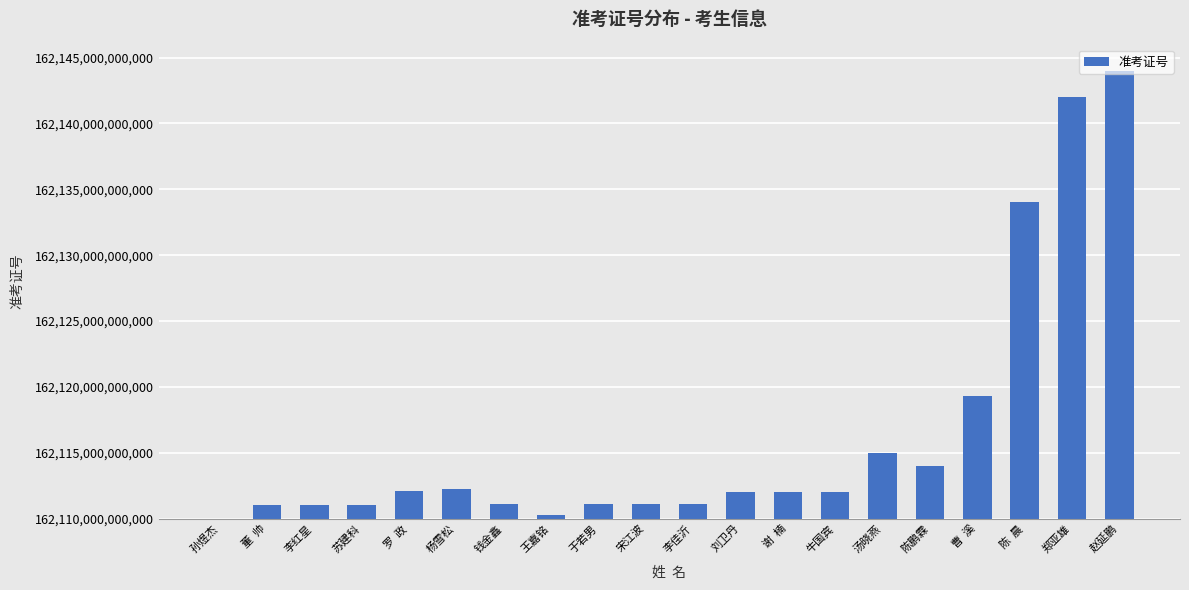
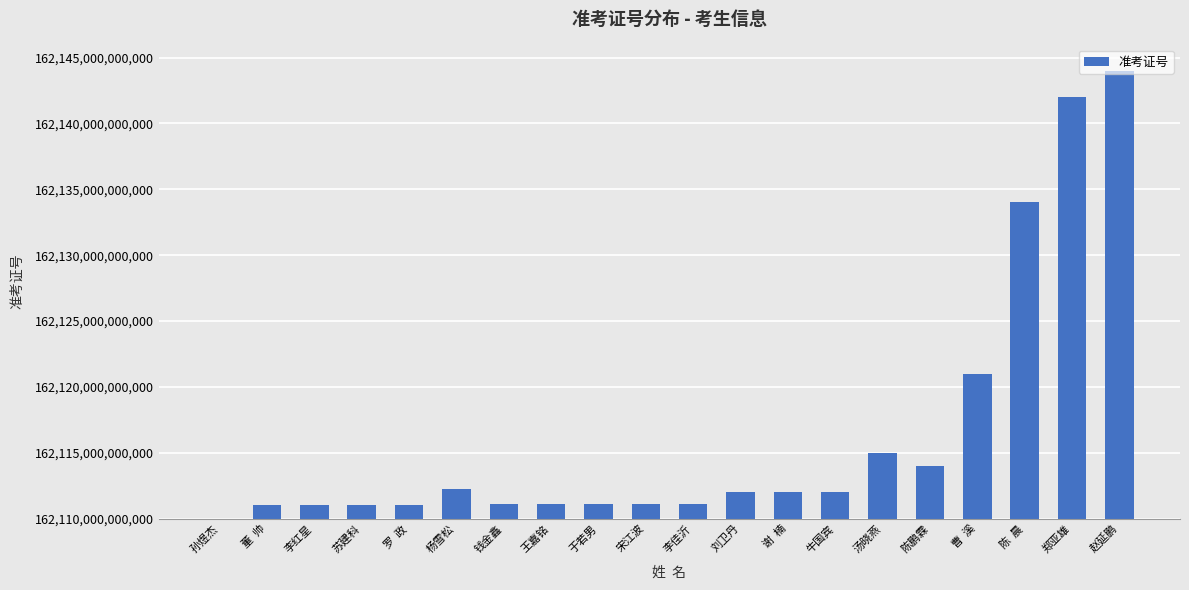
罗 政: 162,112,100,000,000 -> 162,111,100,000,000
王嘉铭: 162,110,300,000,000 -> 162,111,100,000,000
曹 溪: 162,119,300,000,000 -> 162,121,000,000,000
